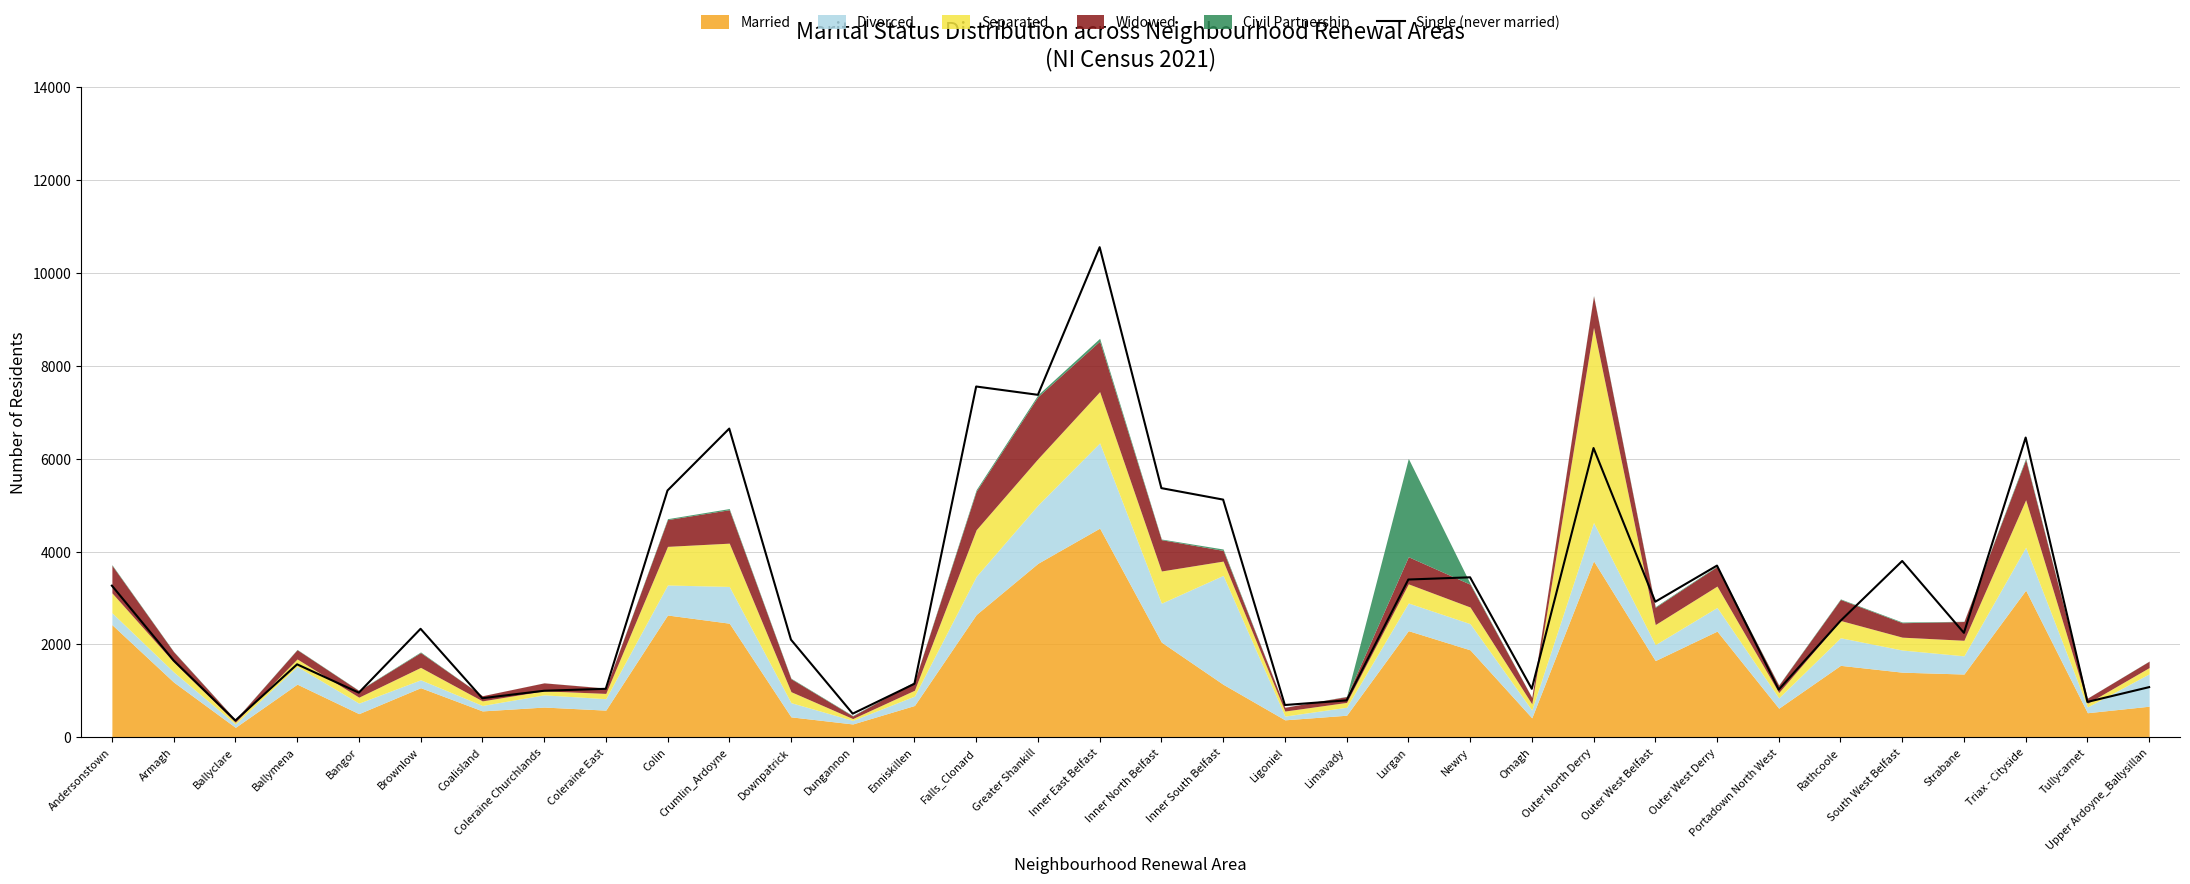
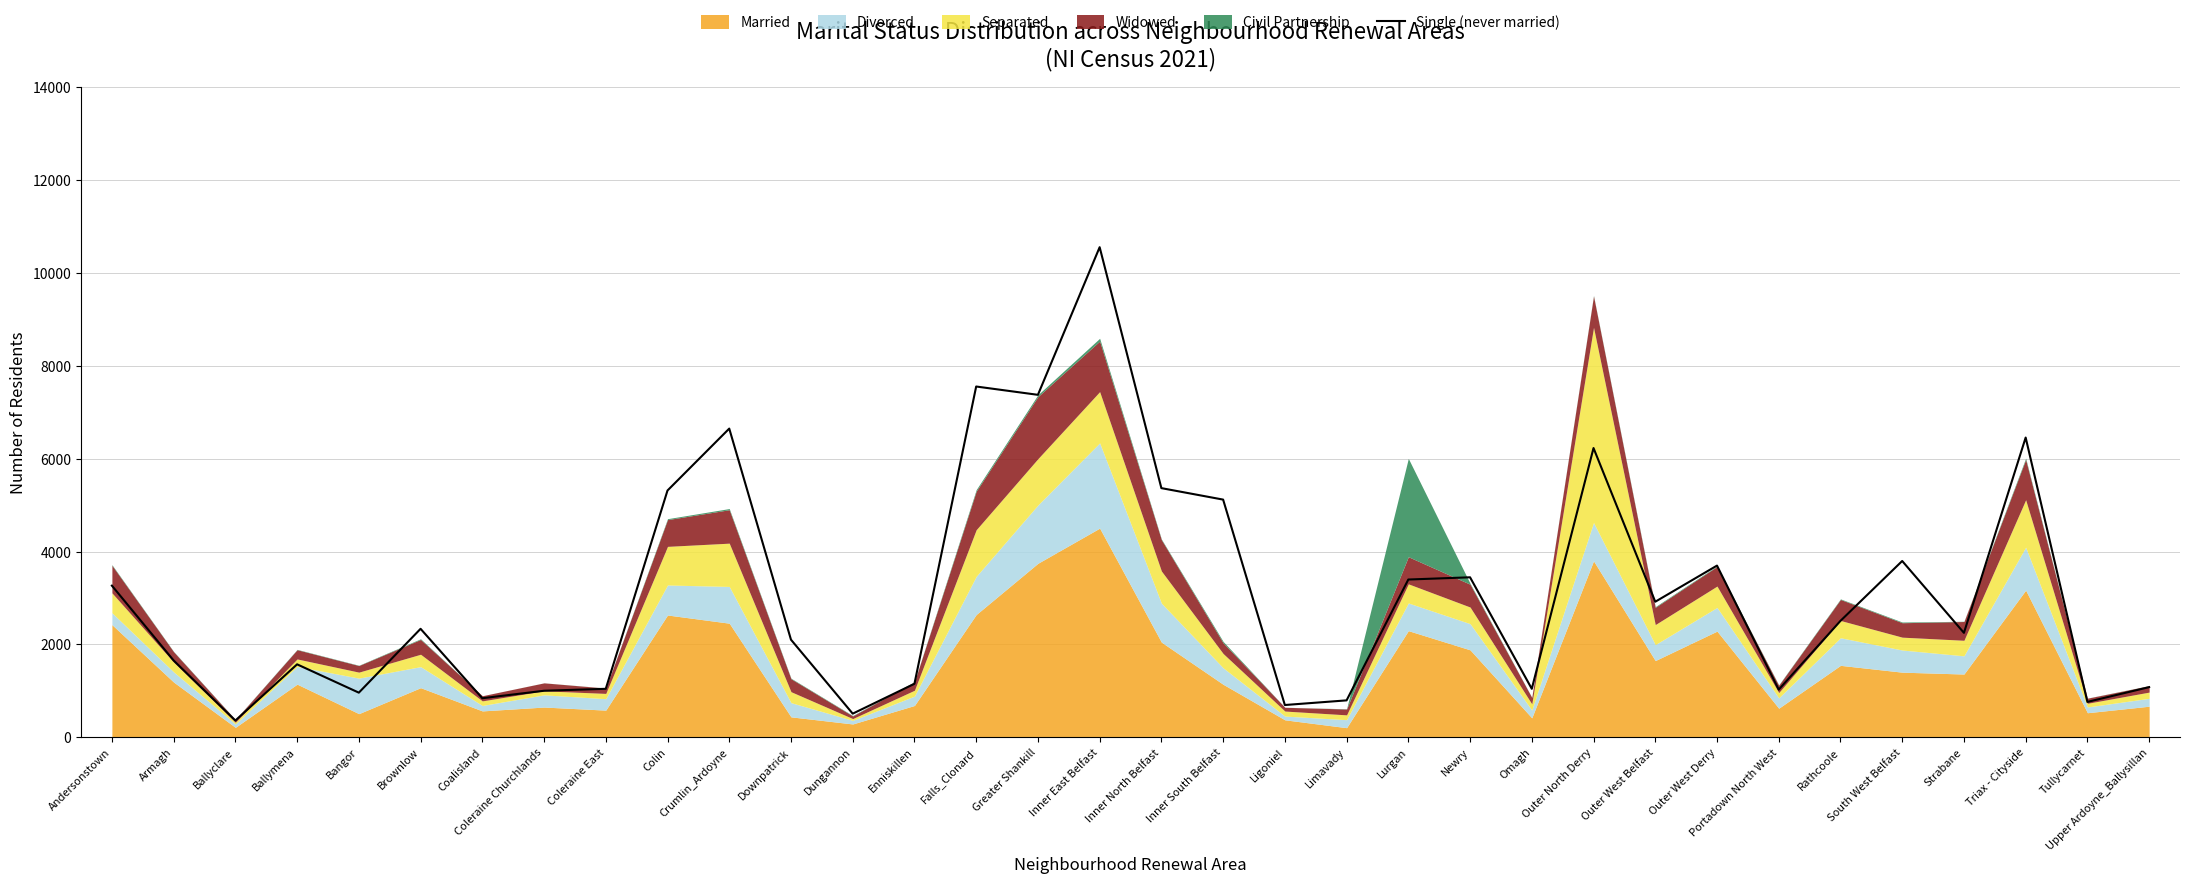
Divorced, Bangor: 200 -> 800
Divorced, Brownlow: 200 -> 500
Divorced, Inner South Belfast: 2300 -> 400
Married, Limavady: 500 -> 200
Divorced, Upper Ardoyne_Ballysillan: 700 -> 200
